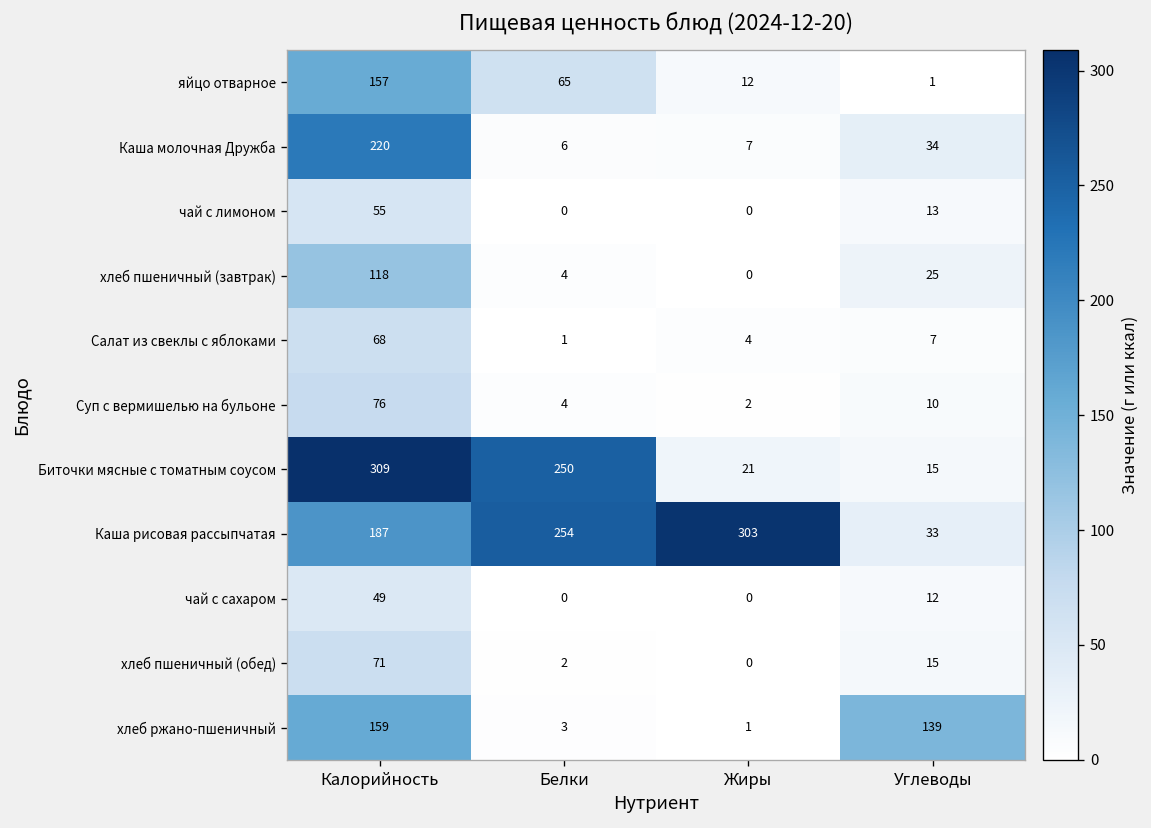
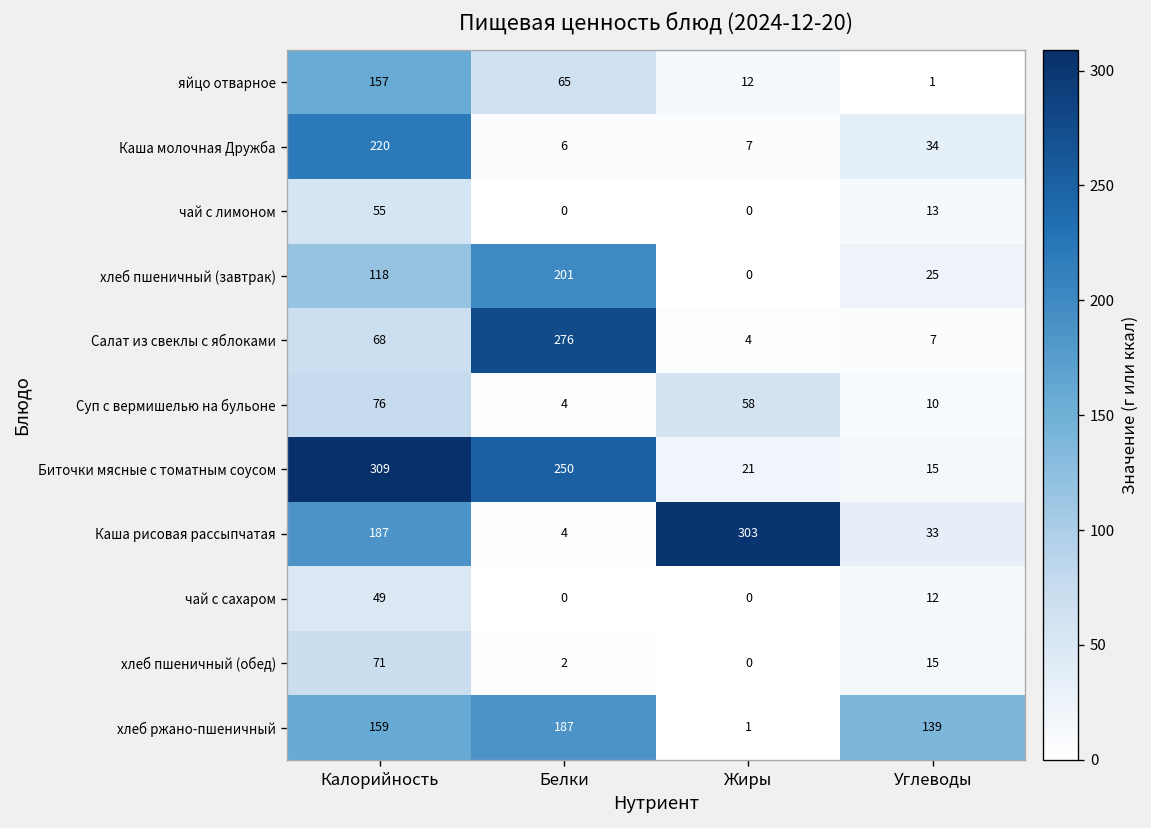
хлеб пшеничный (завтрак), Белки: 4 -> 201
Салат из свеклы с яблоками, Белки: 1 -> 276
Суп с вермишелью на бульоне, Жиры: 2 -> 58
Каша рисовая рассыпчатая, Белки: 254 -> 4
хлеб ржано-пшеничный, Белки: 3 -> 187
